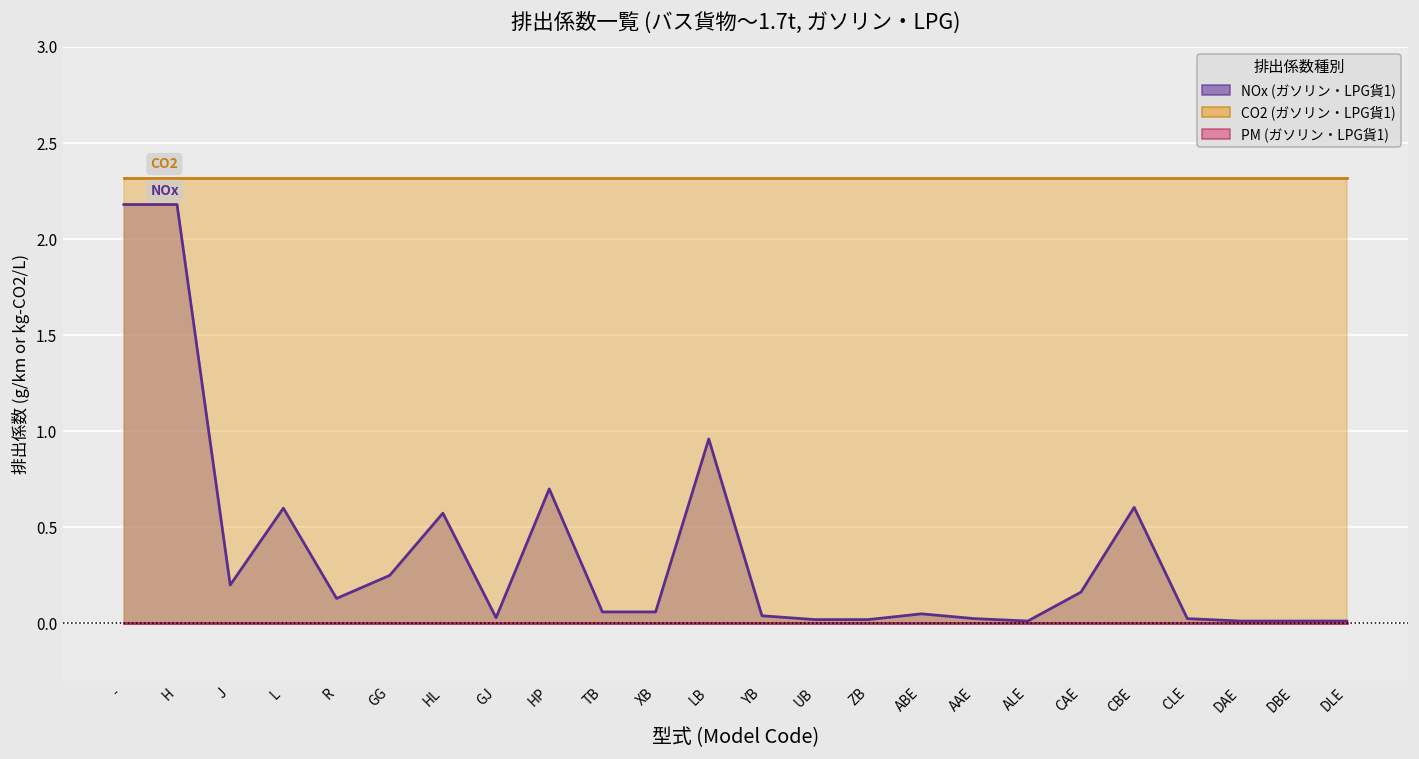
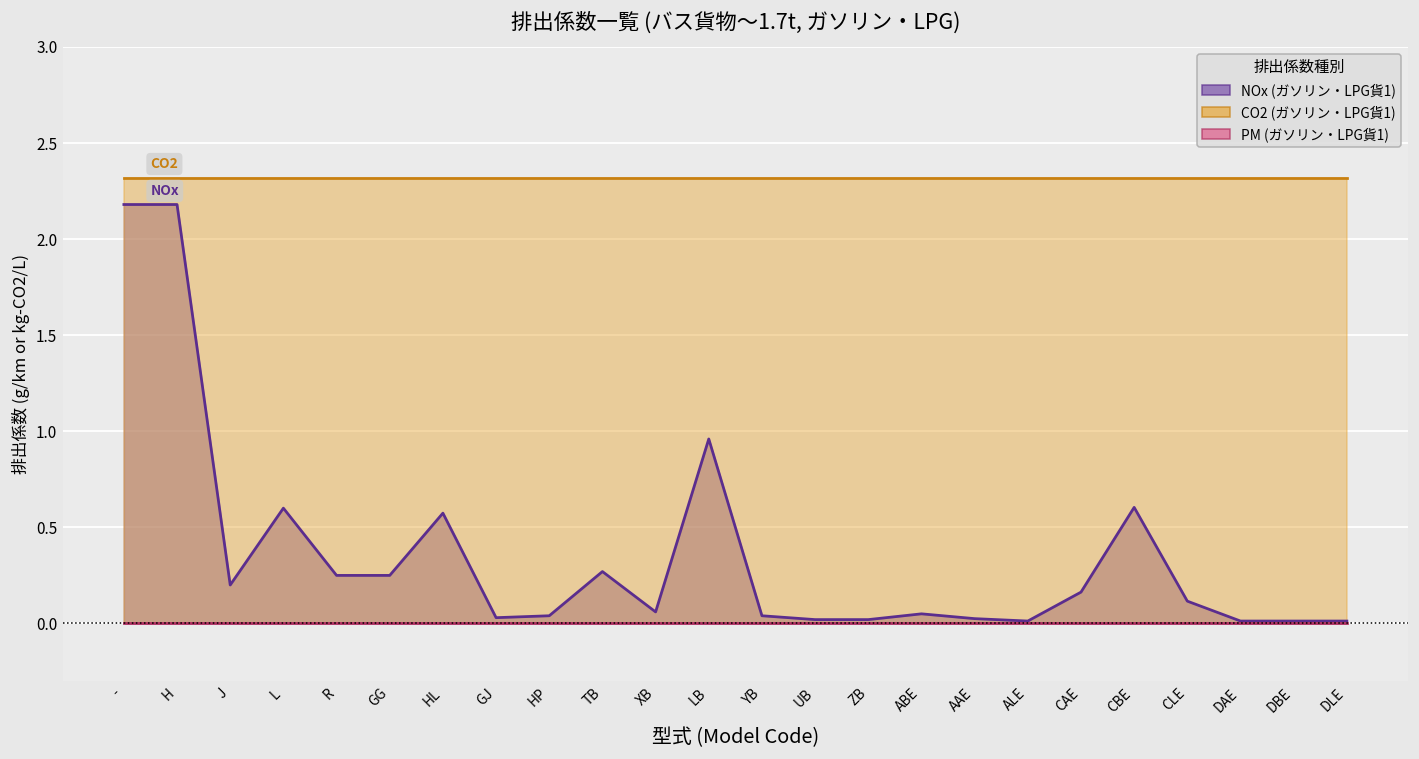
NOx (ガソリン・LPG貨1), R: 0.13 -> 0.25
NOx (ガソリン・LPG貨1), HP: 0.70 -> 0.04
NOx (ガソリン・LPG貨1), TB: 0.06 -> 0.27
NOx (ガソリン・LPG貨1), CLE: 0.03 -> 0.12
